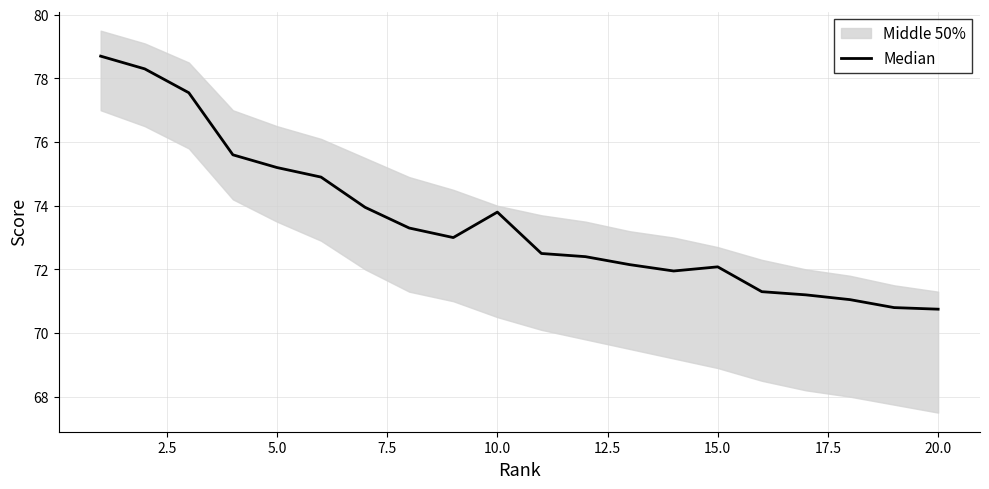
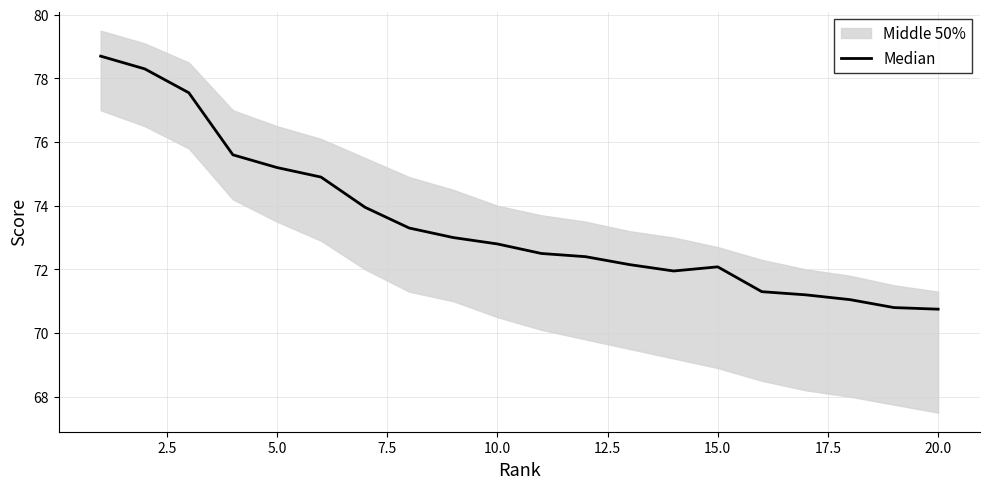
Median, 10.0: 73.8 -> 72.8
